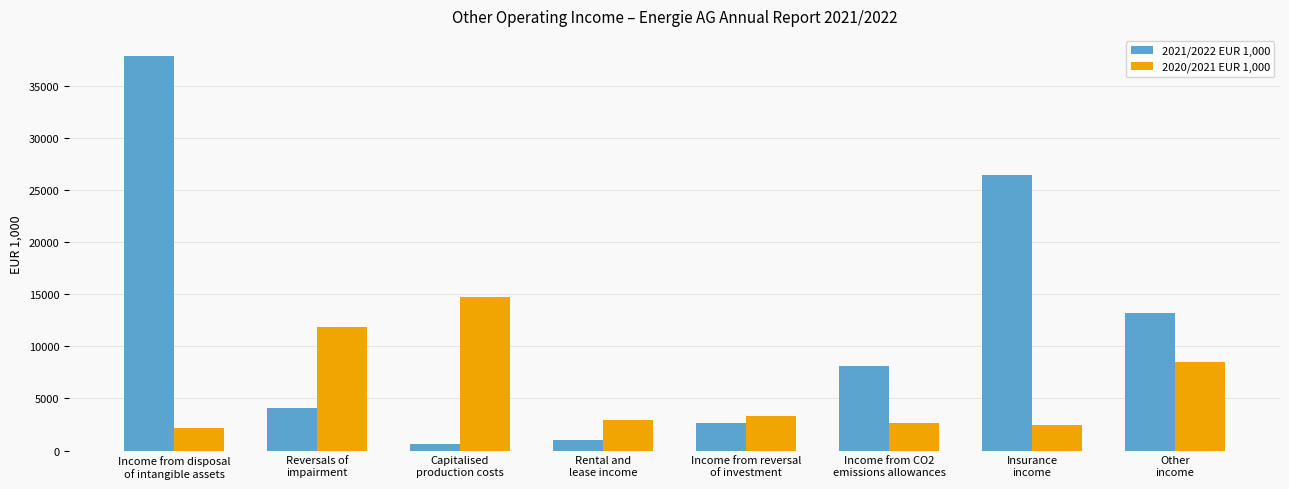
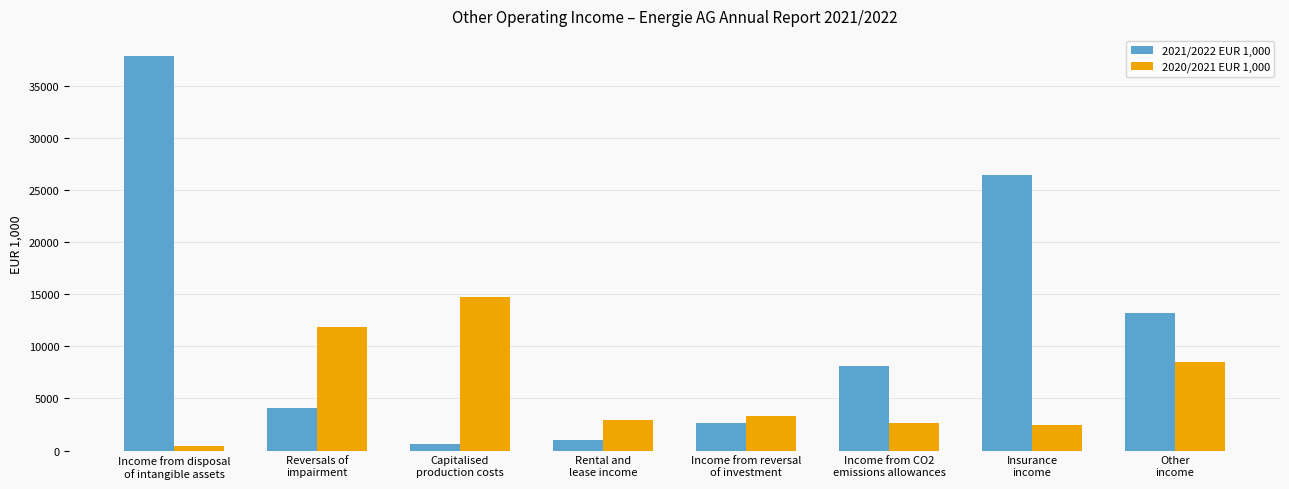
2020/2021 EUR 1,000, Income from disposal of intangible assets: 2200 -> 400
